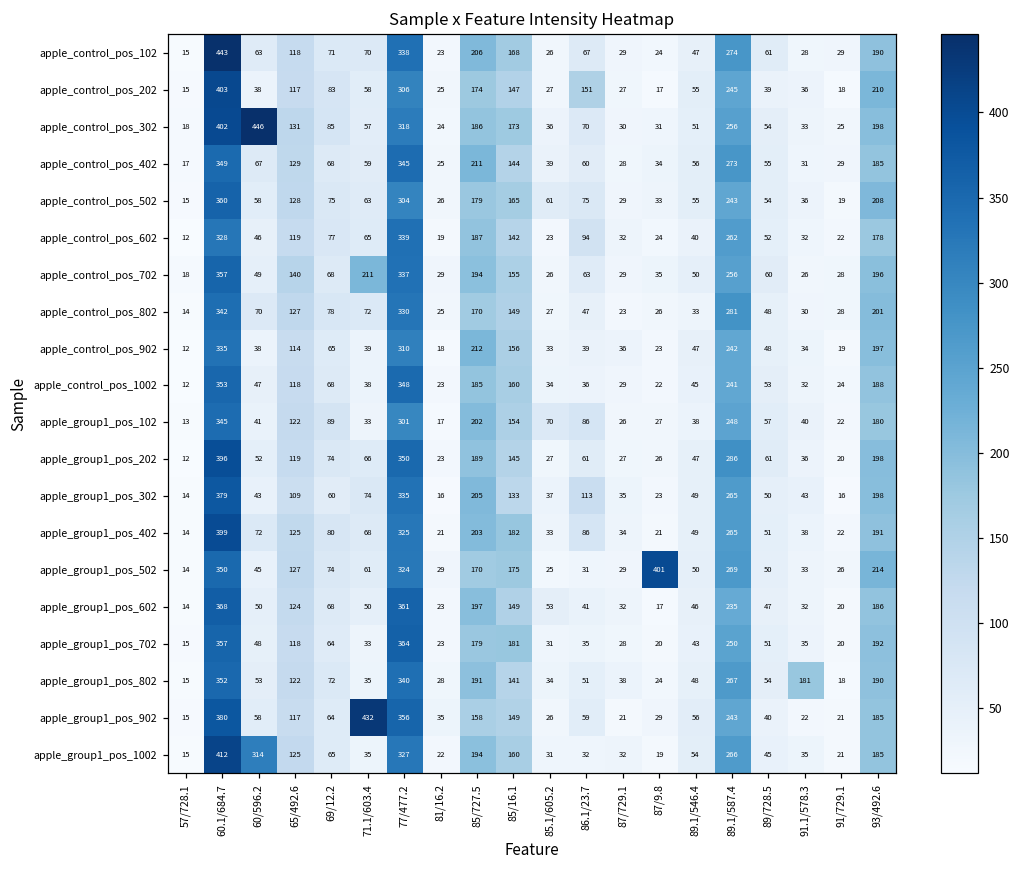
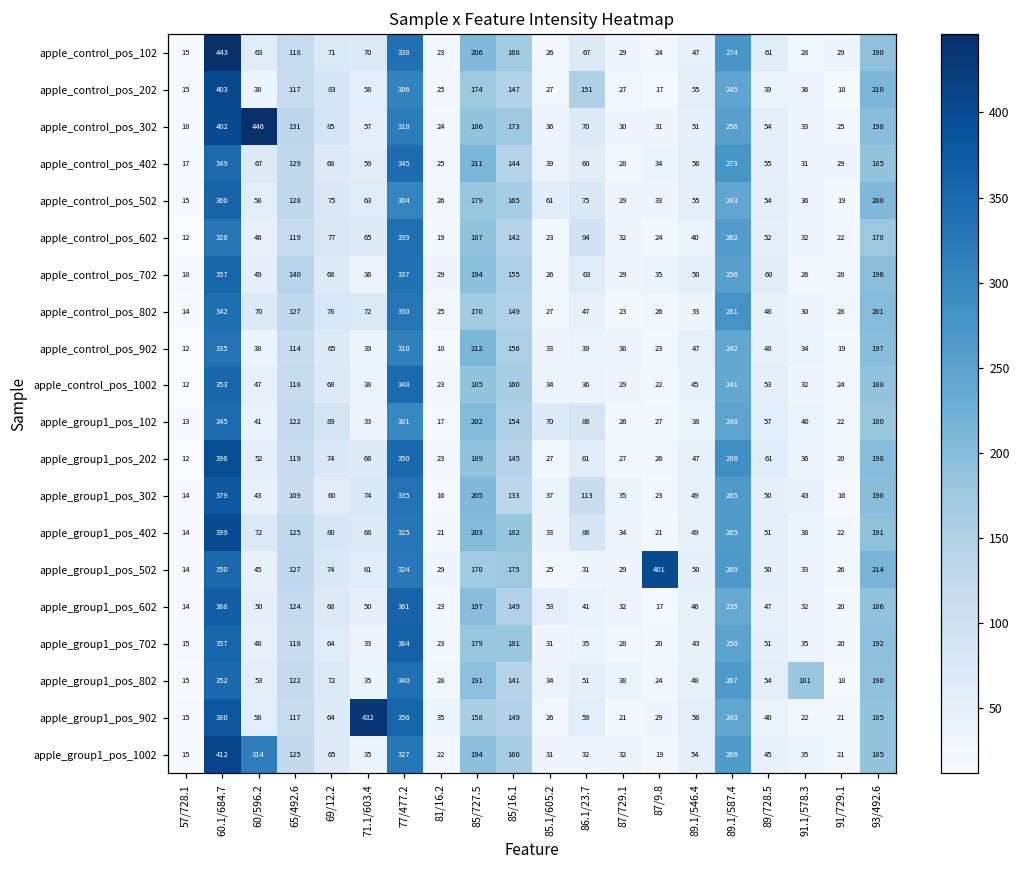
apple_control_pos_702, 71.1/603.4: 211 -> 36
